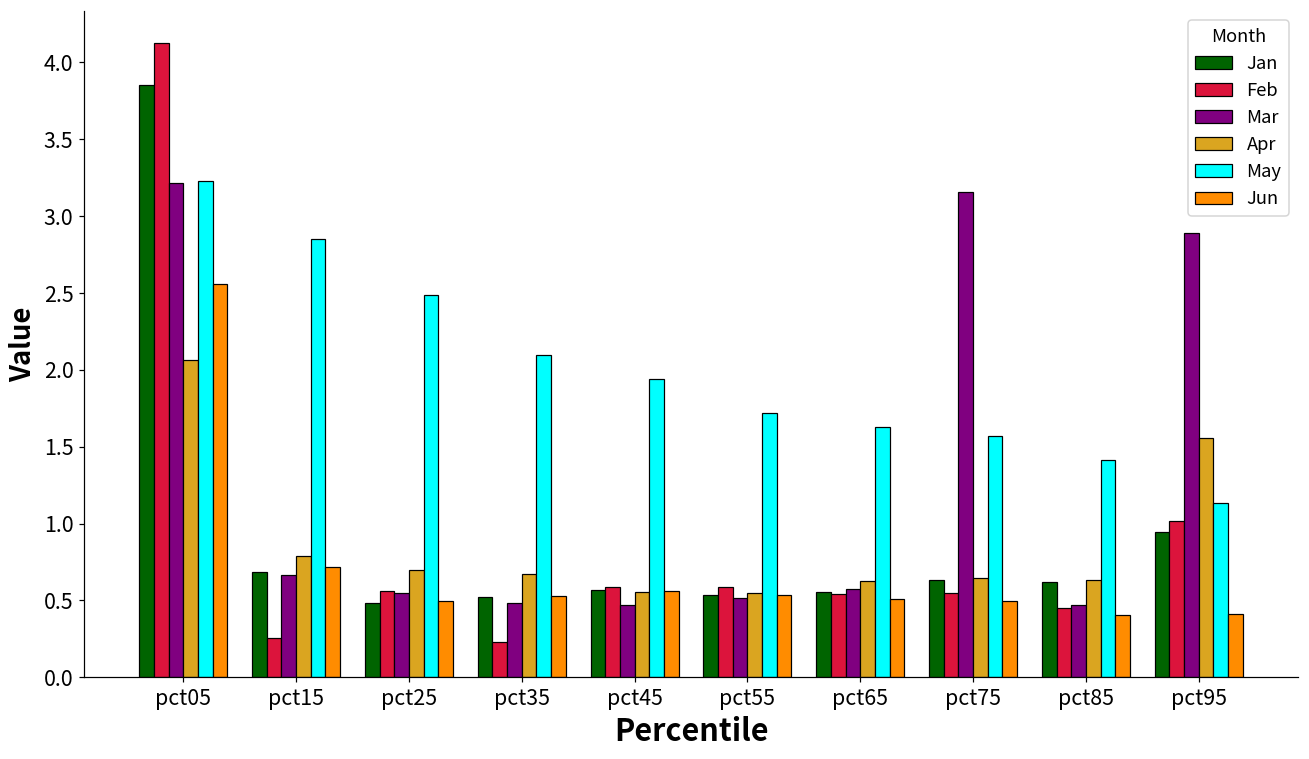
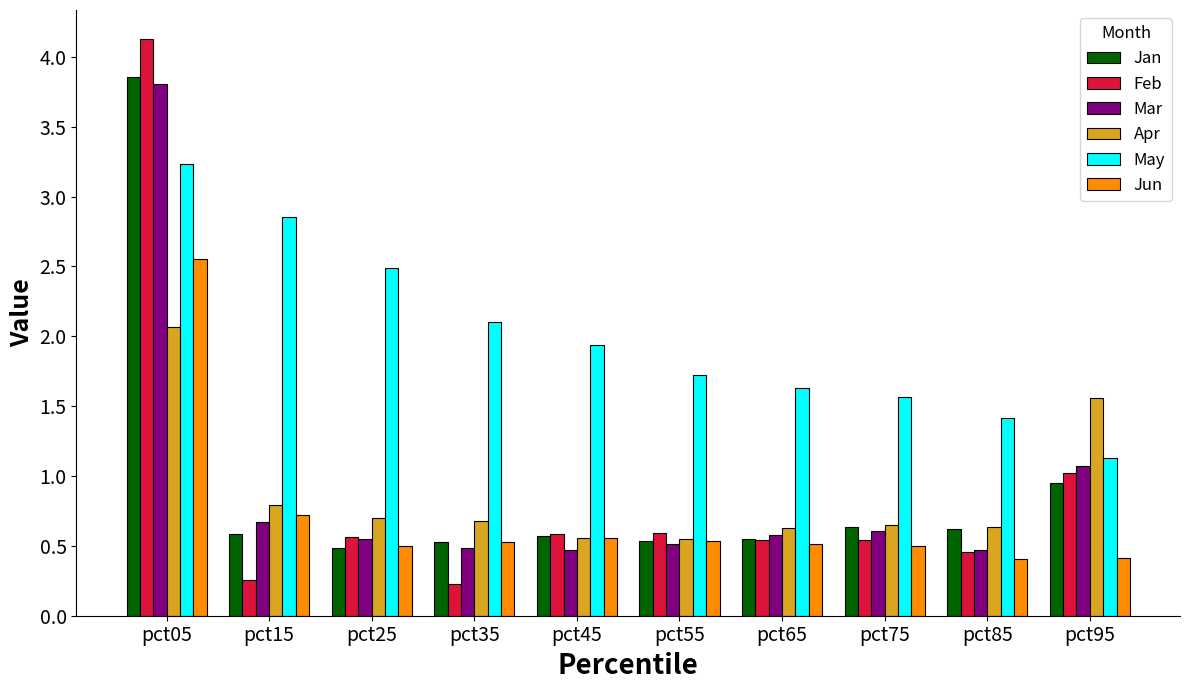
Mar, pct05: 3.22 -> 3.81
Jan, pct15: 0.68 -> 0.58
Mar, pct75: 3.16 -> 0.61
Mar, pct95: 2.89 -> 1.07
